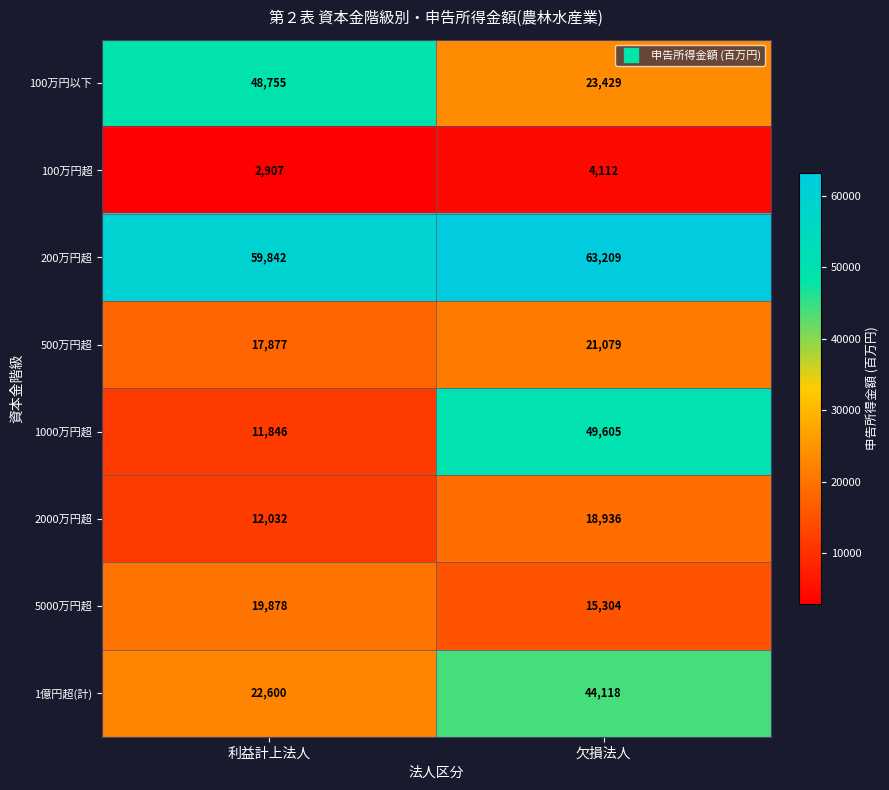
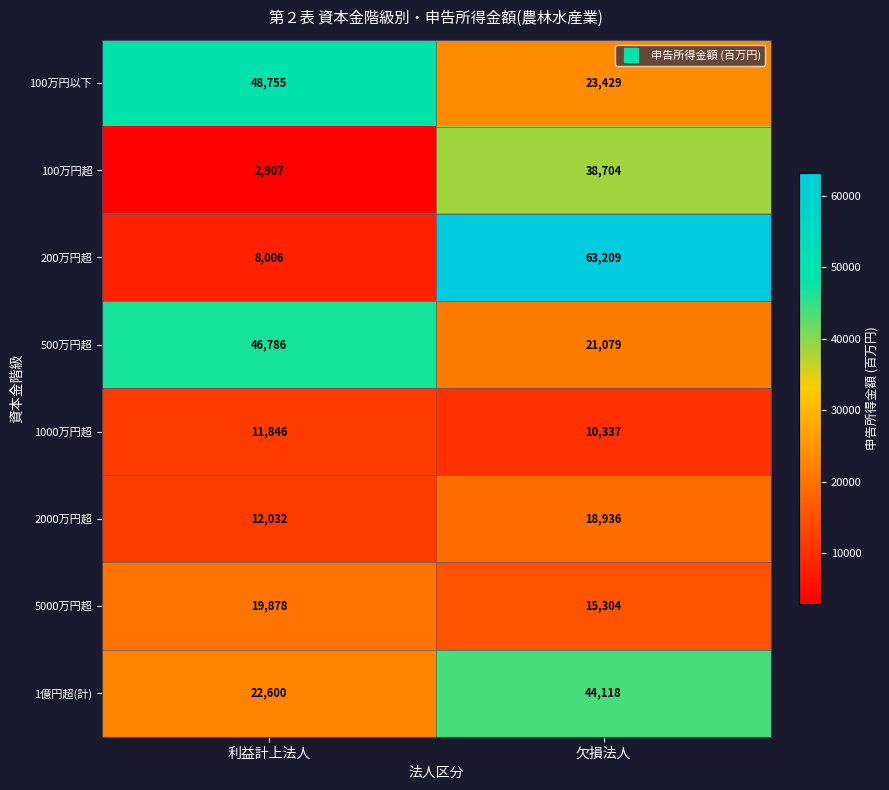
100万円超, 欠損法人: 4,112 -> 38,704
200万円超, 利益計上法人: 59,842 -> 8,006
500万円超, 利益計上法人: 17,877 -> 46,786
1000万円超, 欠損法人: 49,605 -> 10,337
